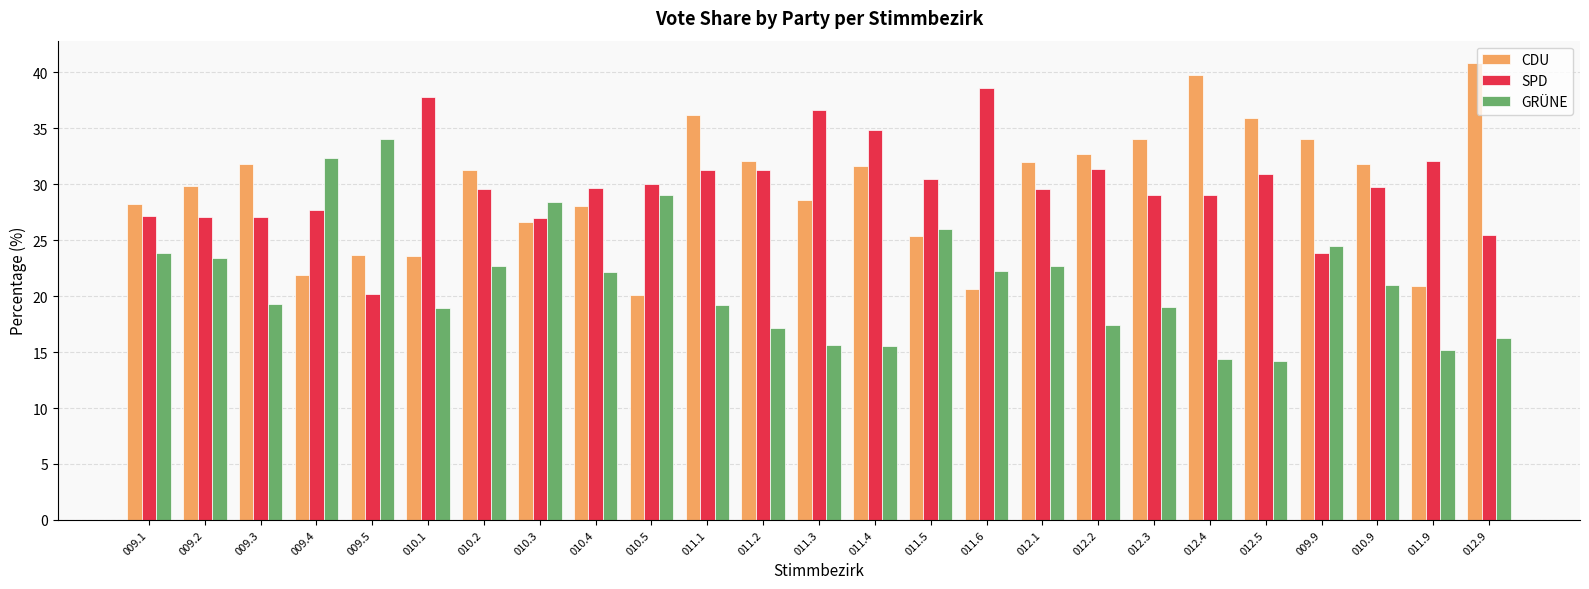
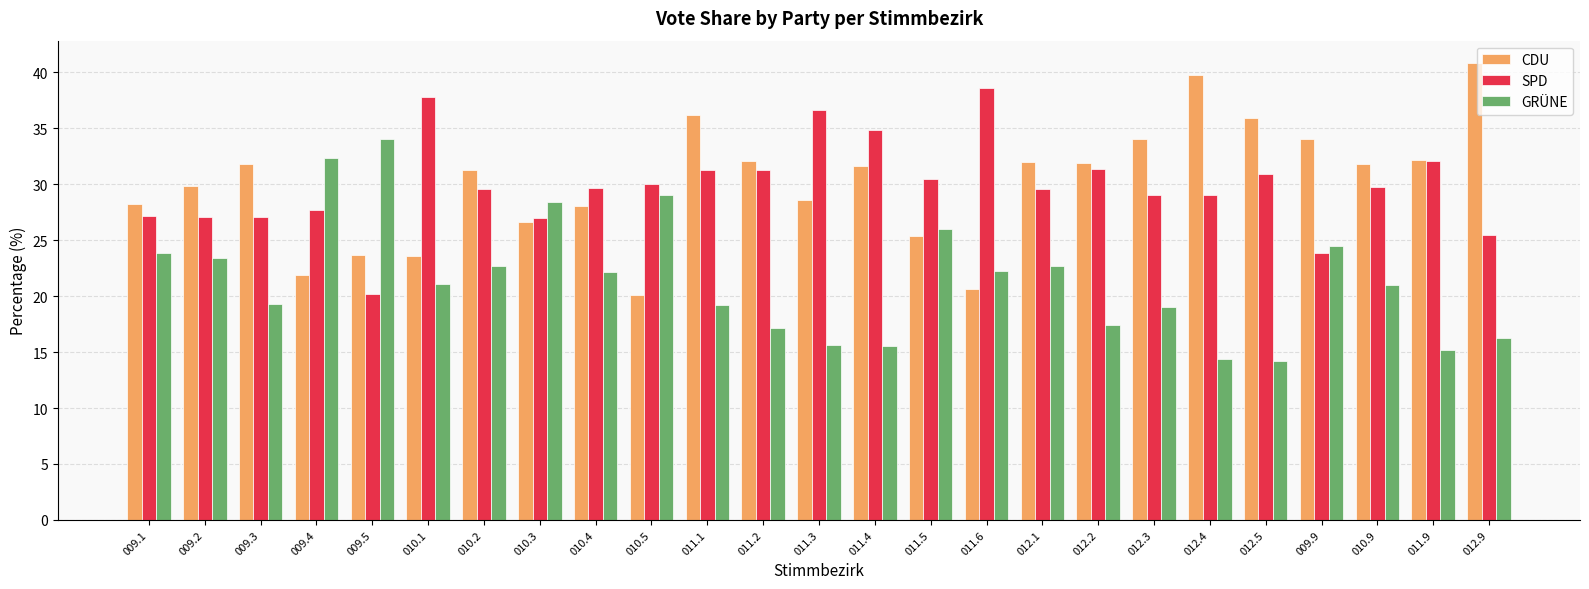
GRÜNE, 010.1: 19.0 -> 21.1
CDU, 012.2: 32.7 -> 31.9
CDU, 011.9: 20.9 -> 32.2
